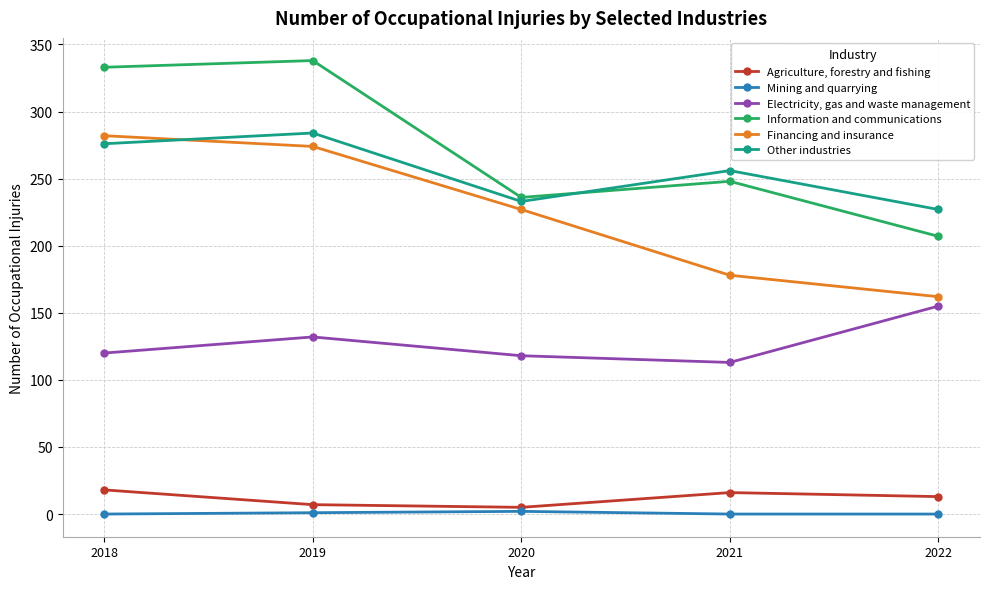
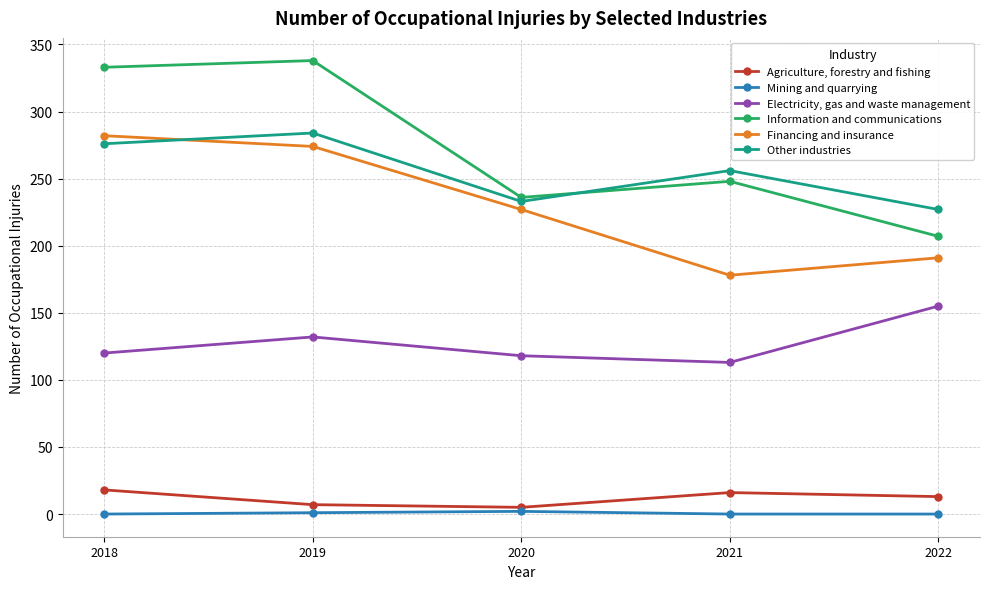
Financing and insurance, 2022: 162 -> 191
